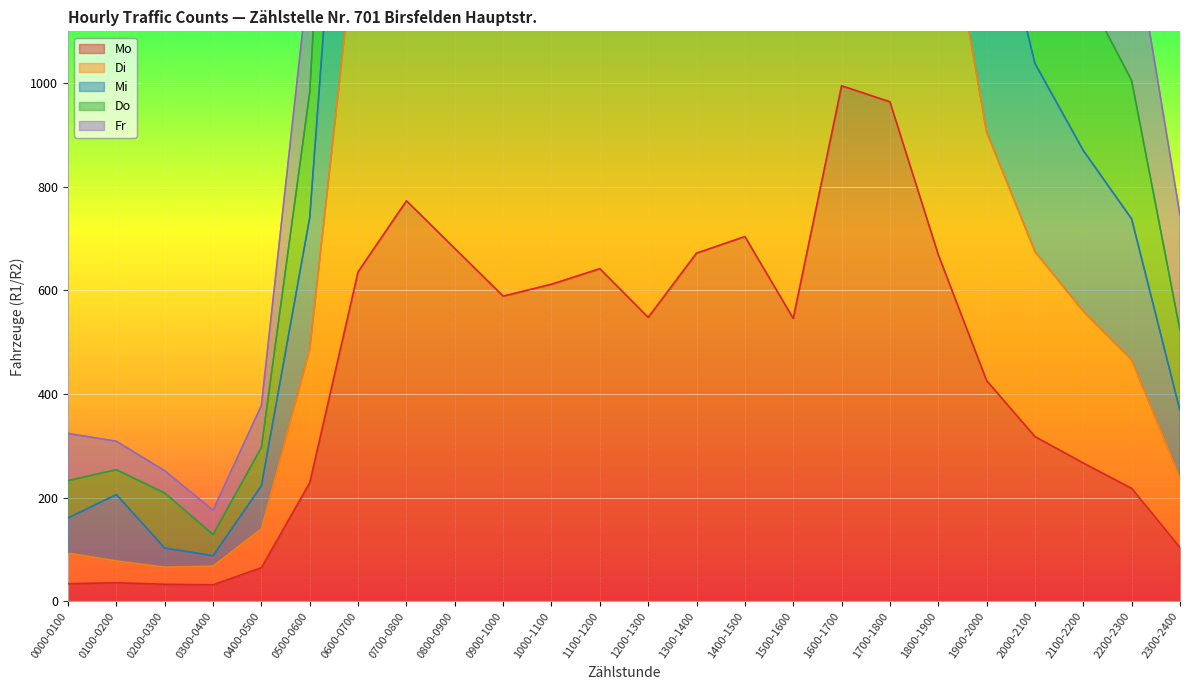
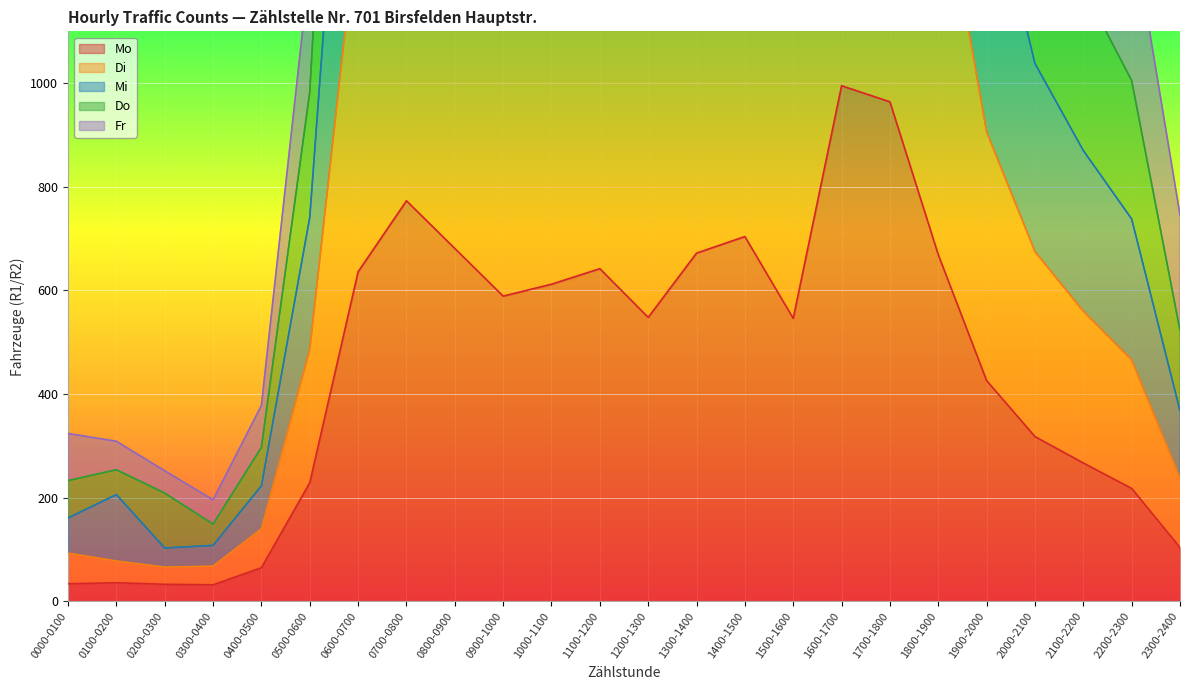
Mi, 0300-0400: 20 -> 40
